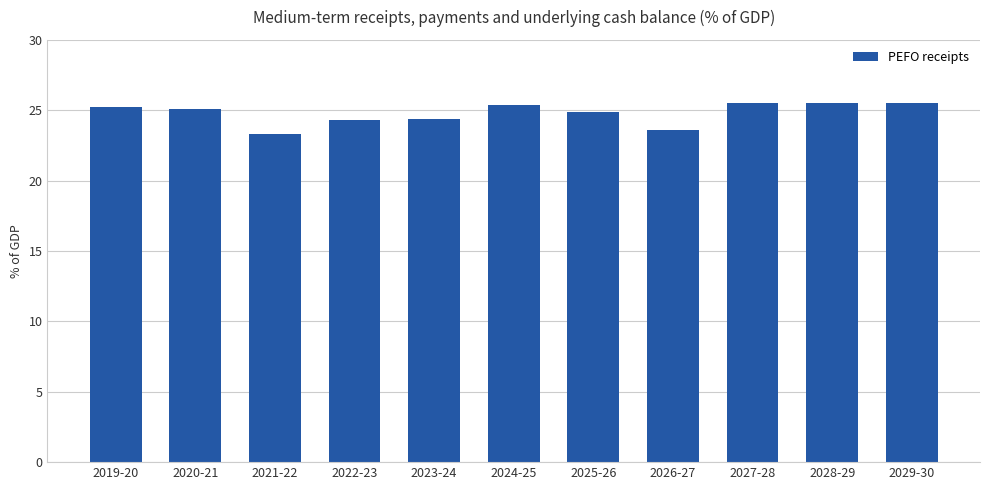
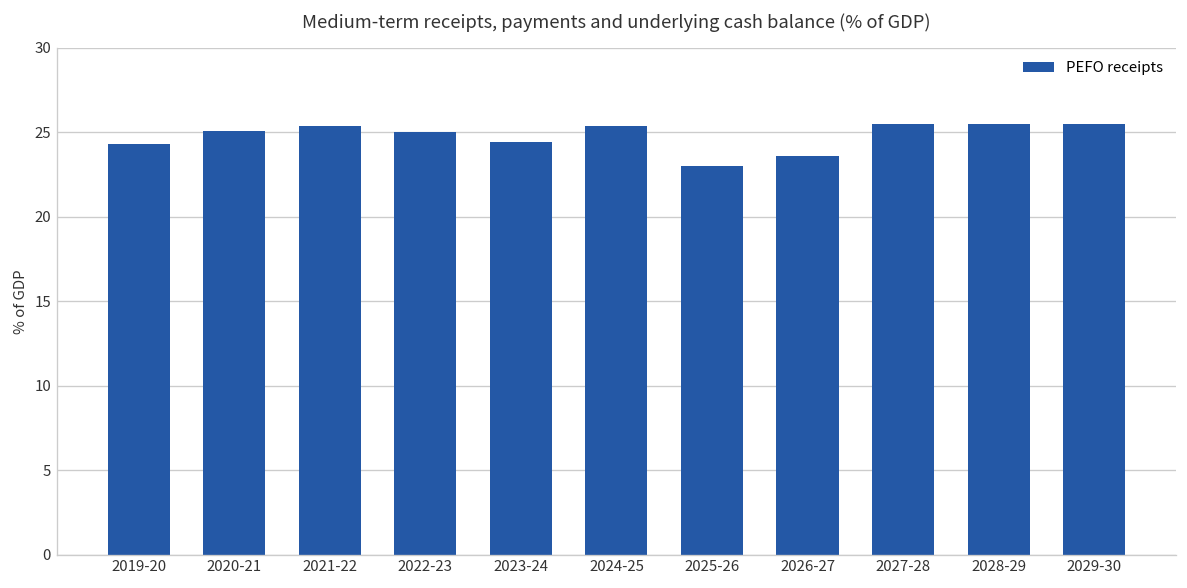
2019-20: 25.2 -> 24.3
2021-22: 23.3 -> 25.4
2022-23: 24.3 -> 25.0
2025-26: 24.9 -> 23.0
